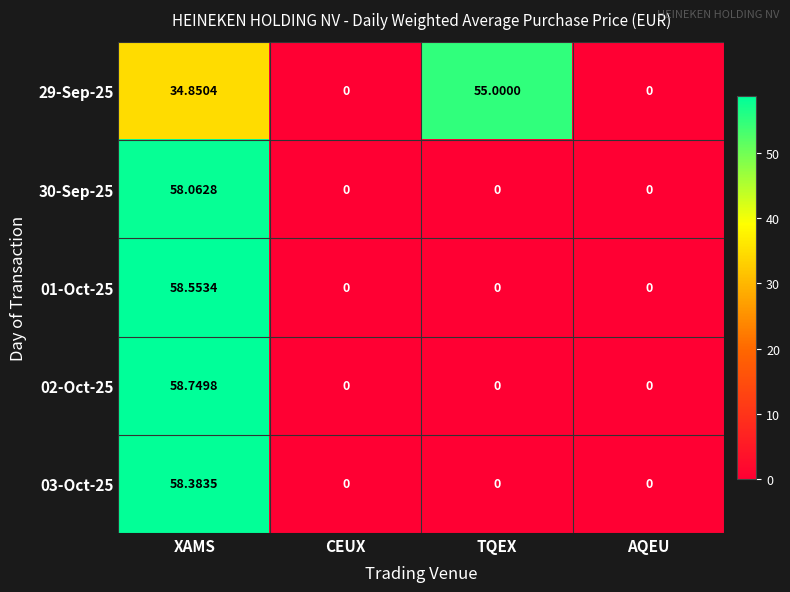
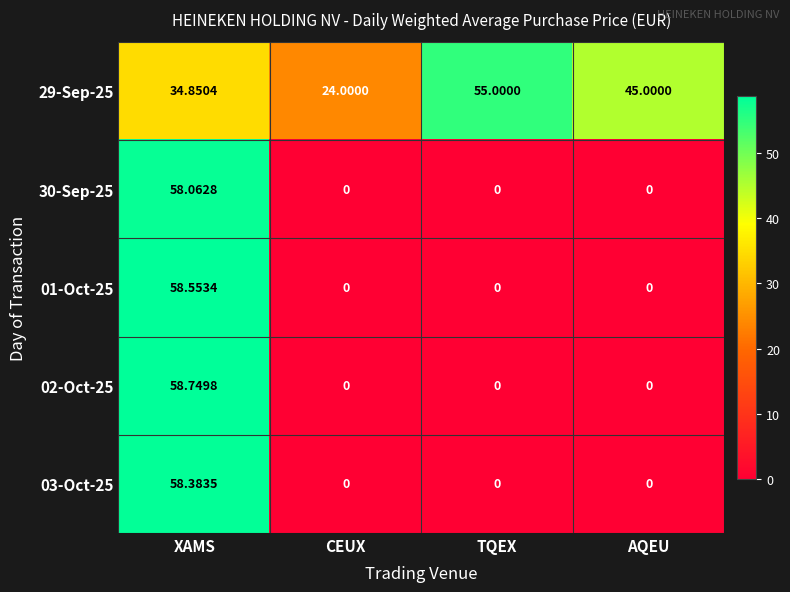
29-Sep-25, CEUX: 0 -> 24.0000
29-Sep-25, AQEU: 0 -> 45.0000
